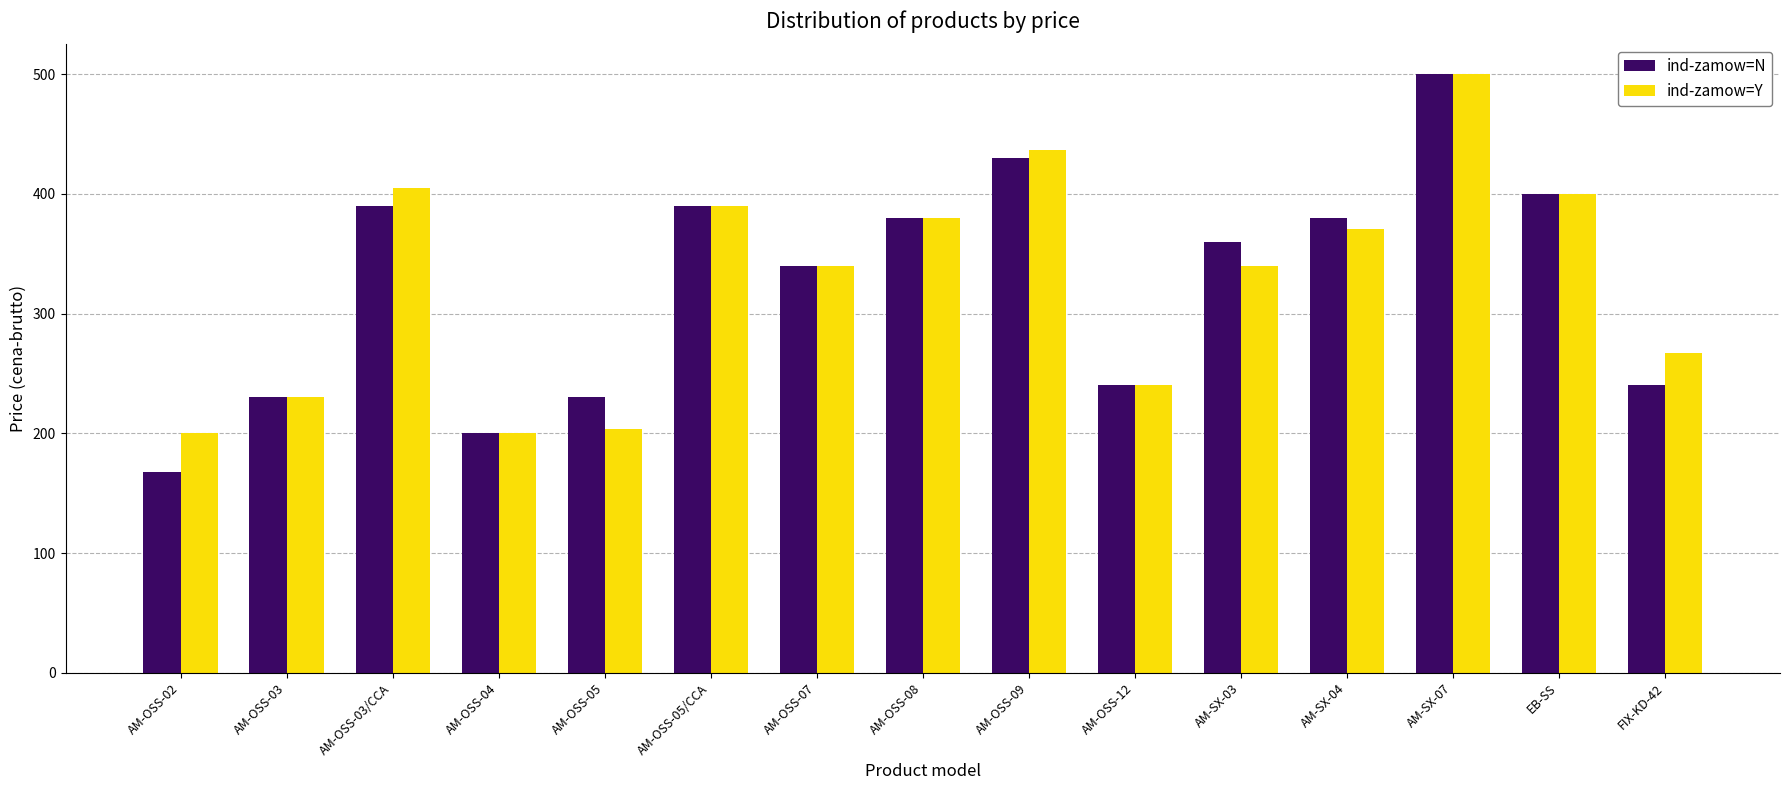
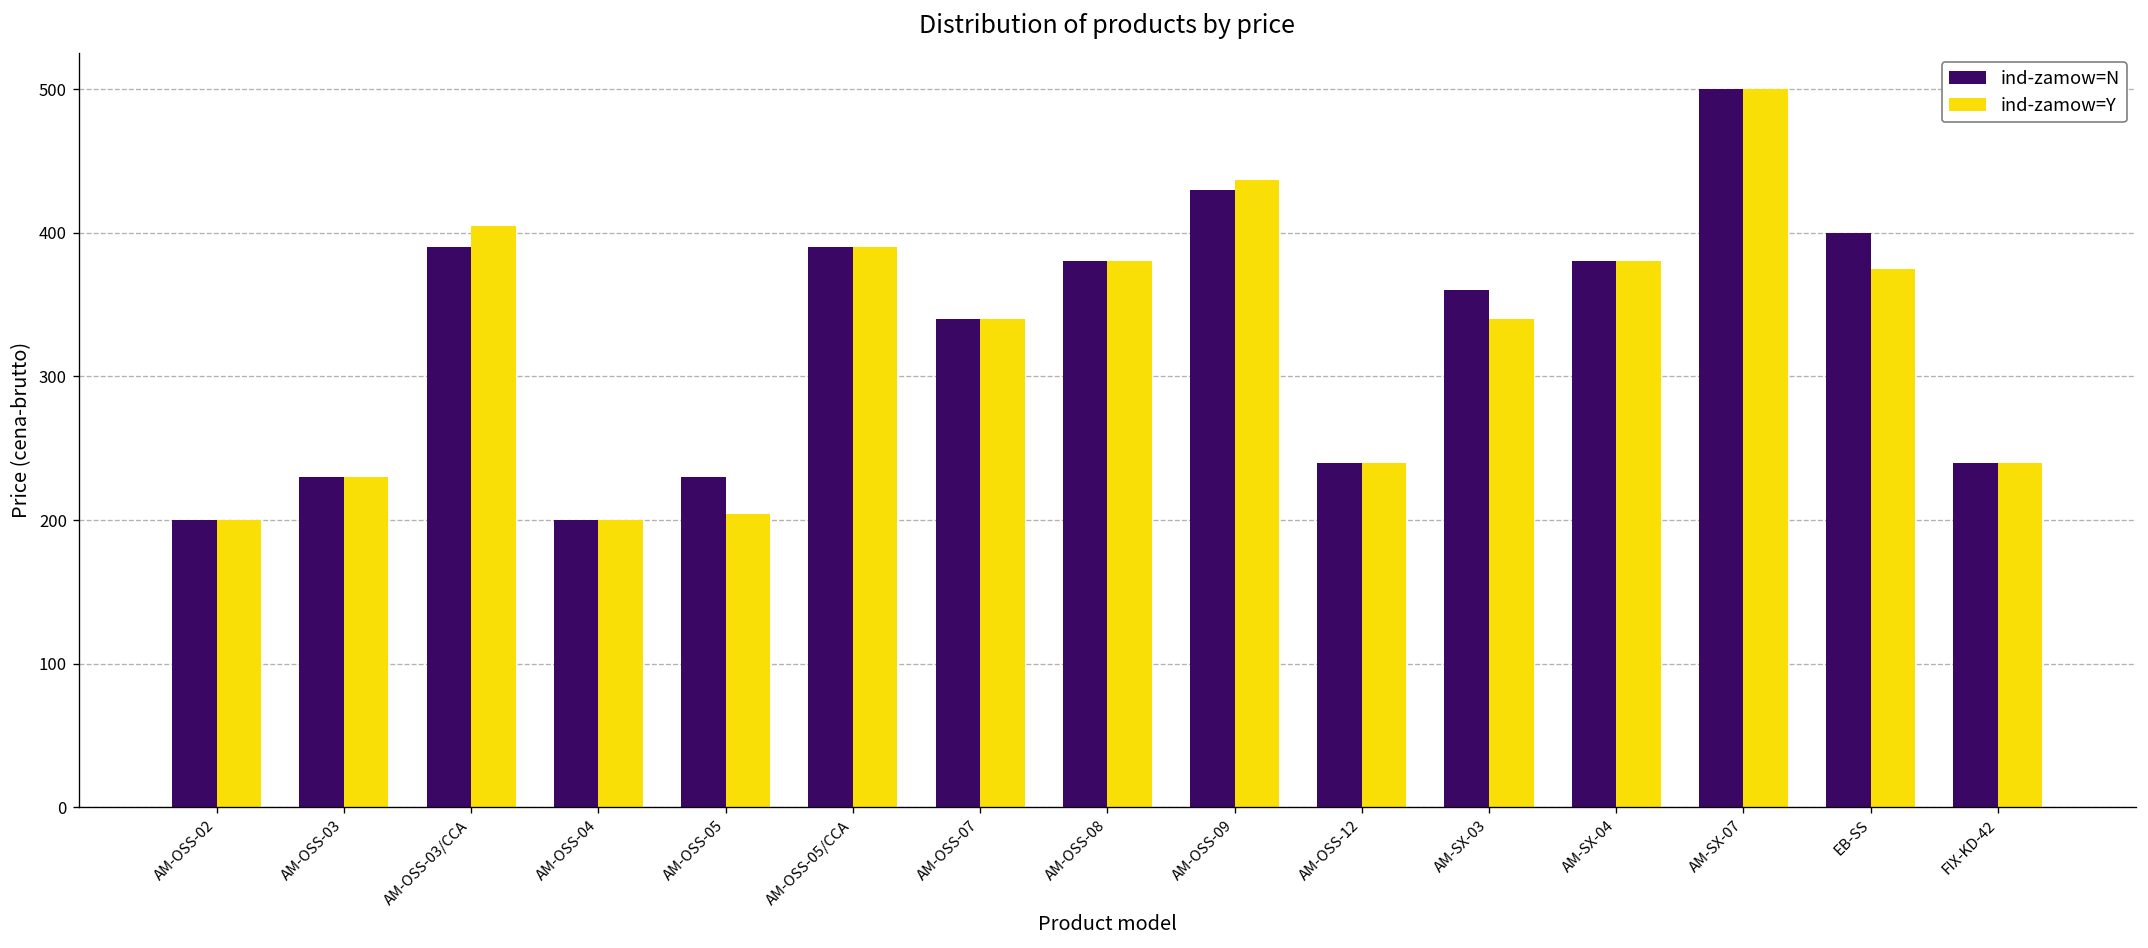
ind-zamow=N, AM-OSS-02: 168 -> 200
ind-zamow=Y, AM-SX-04: 371 -> 380
ind-zamow=Y, EB-SS: 400 -> 375
ind-zamow=Y, FIX-KD-42: 267 -> 240
